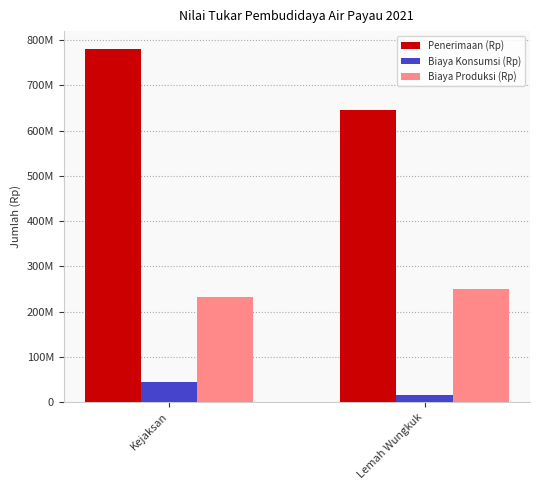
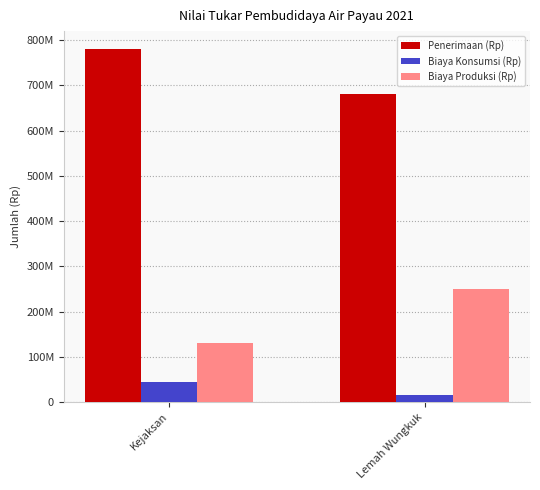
Biaya Produksi (Rp), Kejaksan: 230000000 -> 130000000
Penerimaan (Rp), Lemah Wungkuk: 650000000 -> 680000000
